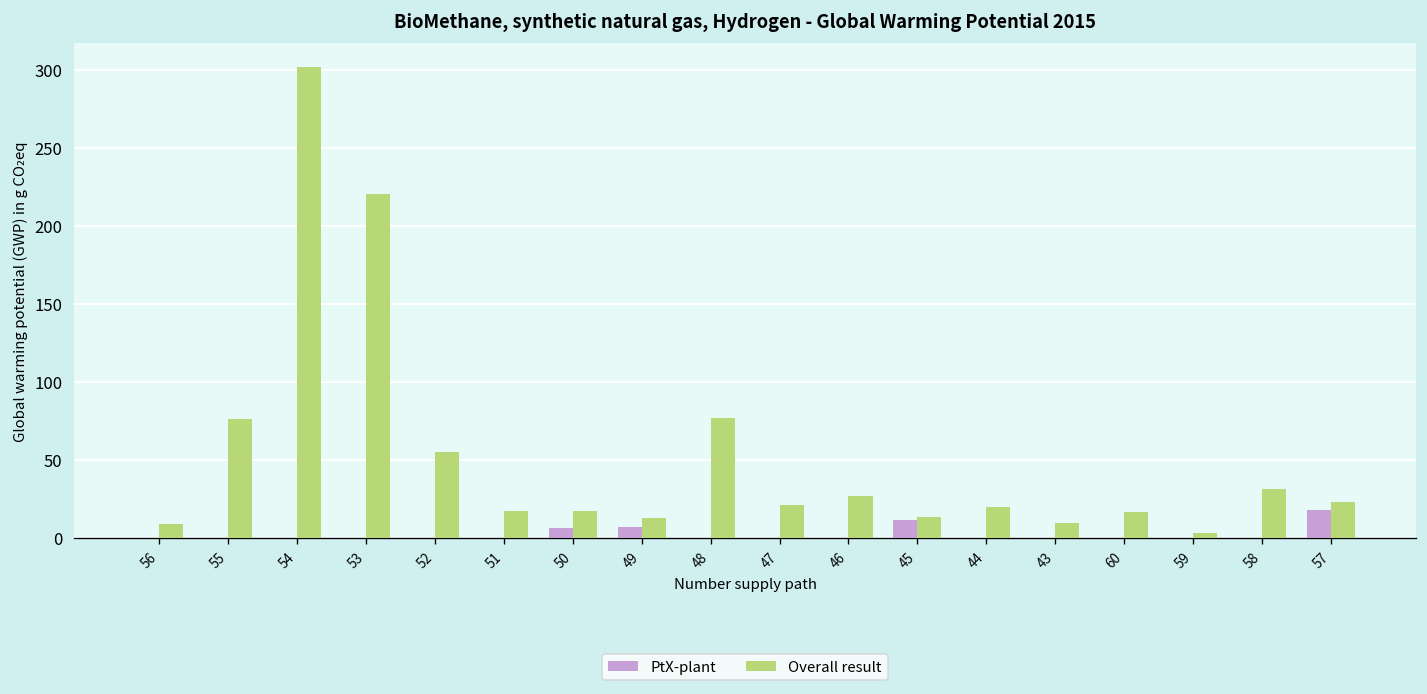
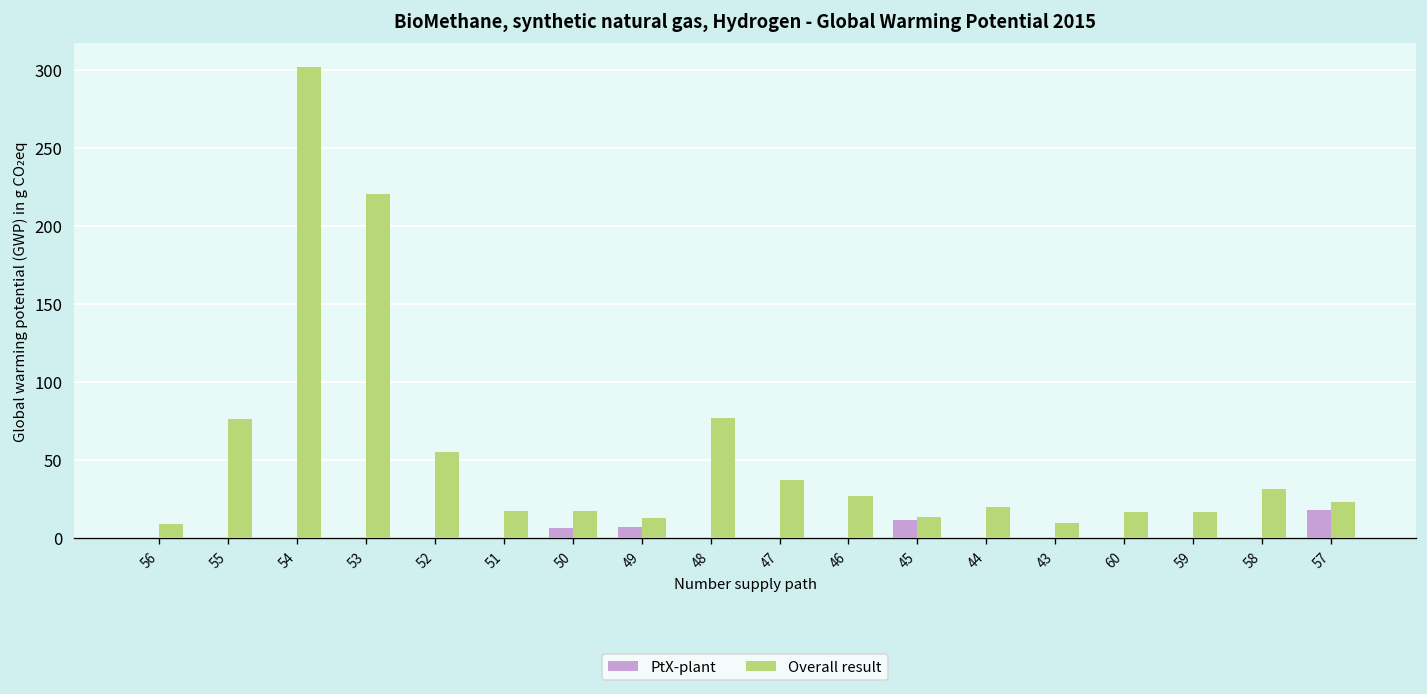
Overall result, 47: 21 -> 37
Overall result, 59: 3 -> 16
